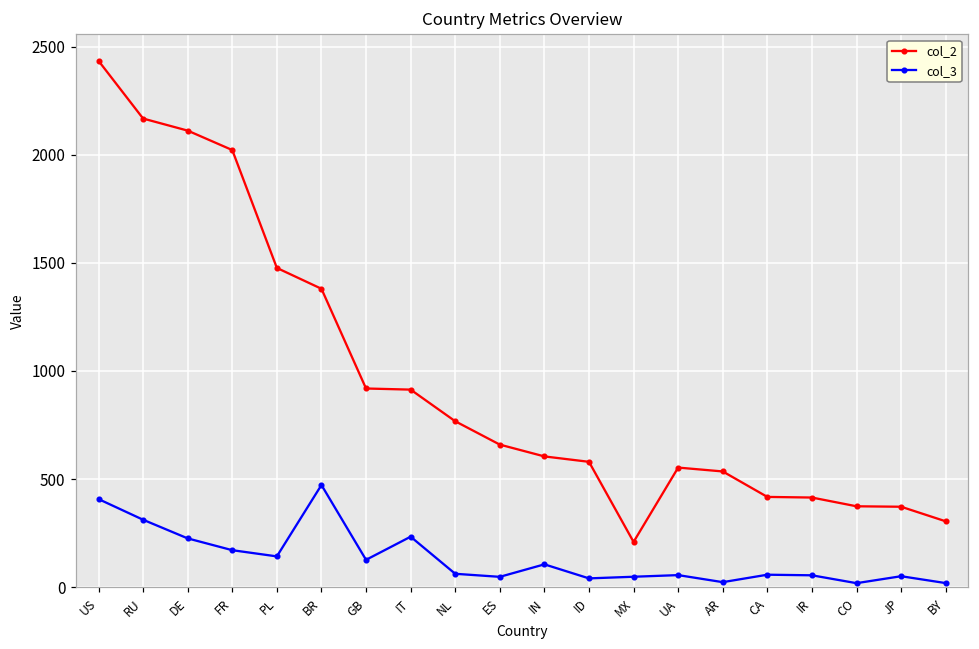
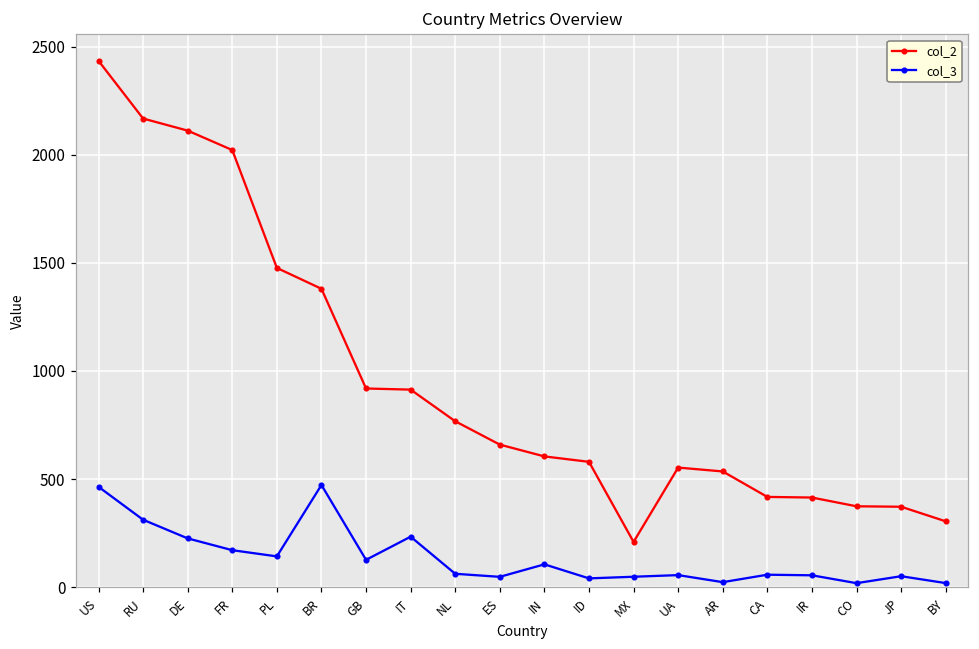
col_3, US: 410 -> 460
